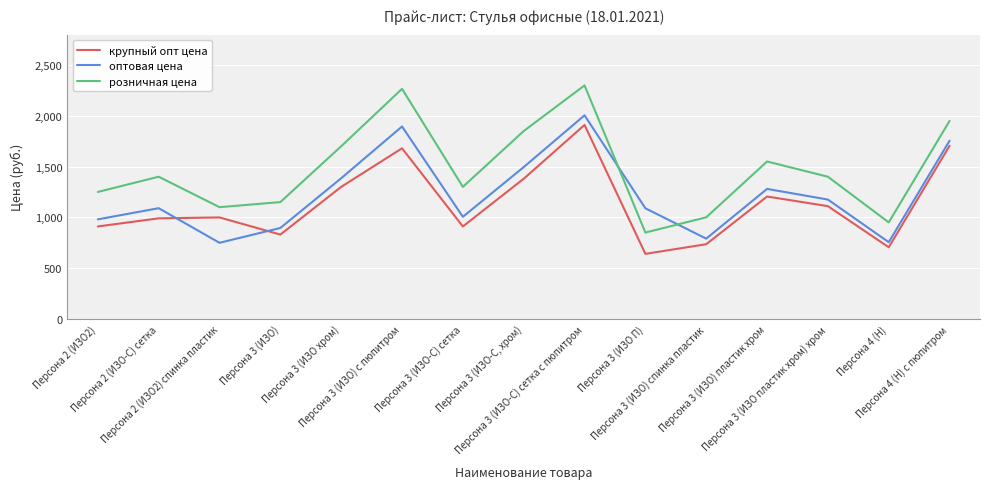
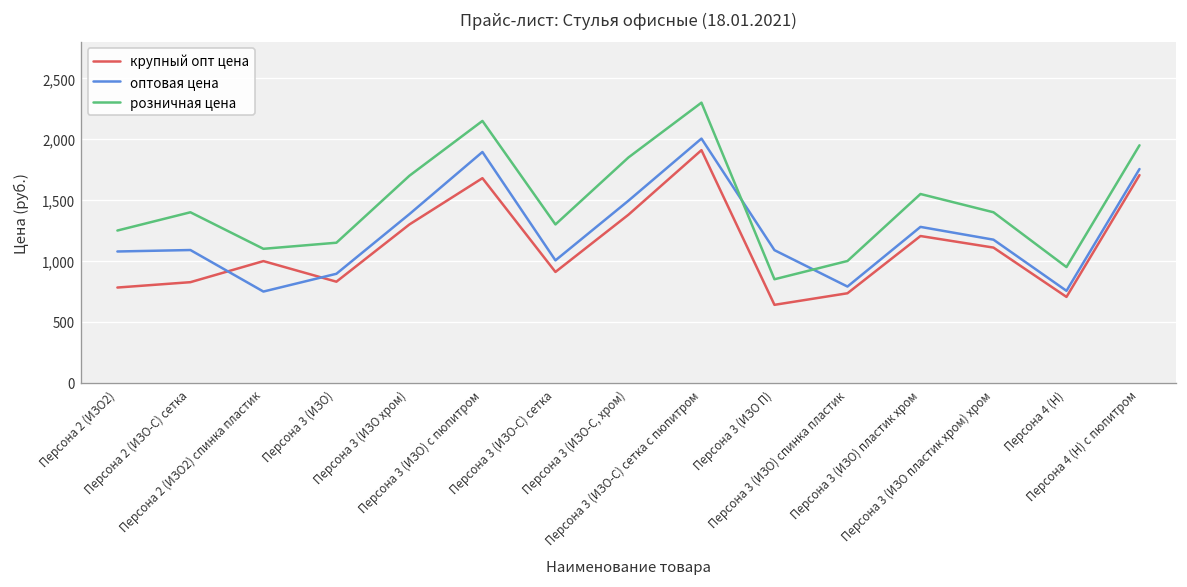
крупный опт цена, Персона 2 (ИЗО2): 910 -> 780
оптовая цена, Персона 2 (ИЗО2): 980 -> 1,080
крупный опт цена, Персона 2 (ИЗО-C) сетка: 990 -> 830
розничная цена, Персона 3 (ИЗО) с пюпитром: 2,270 -> 2,150
